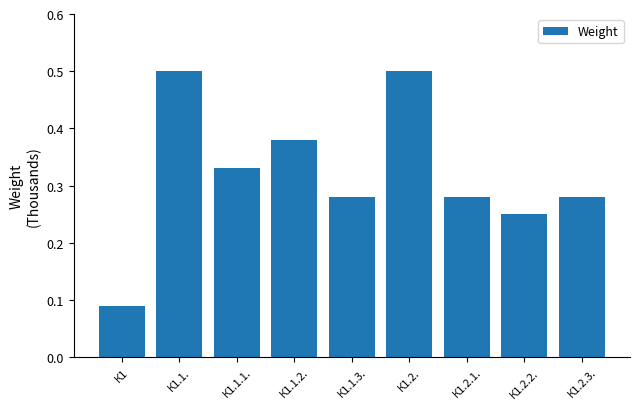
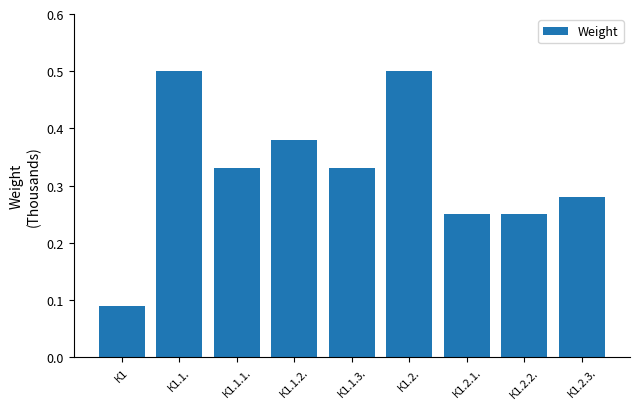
К1.1.3.: 0.28 -> 0.33
К1.2.1.: 0.28 -> 0.25
